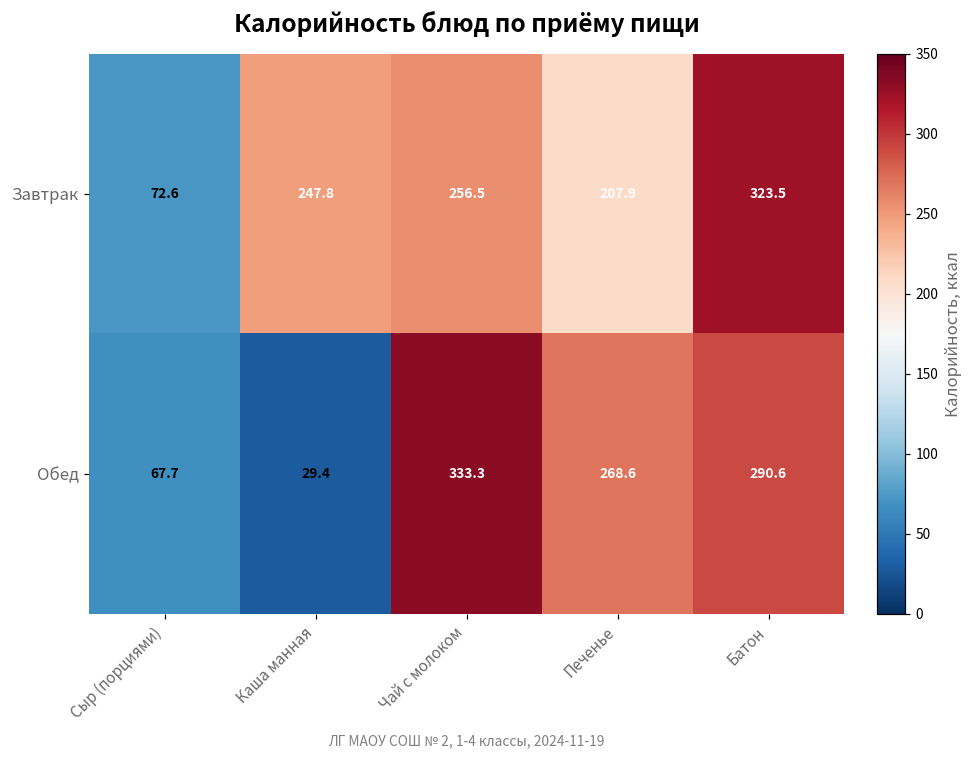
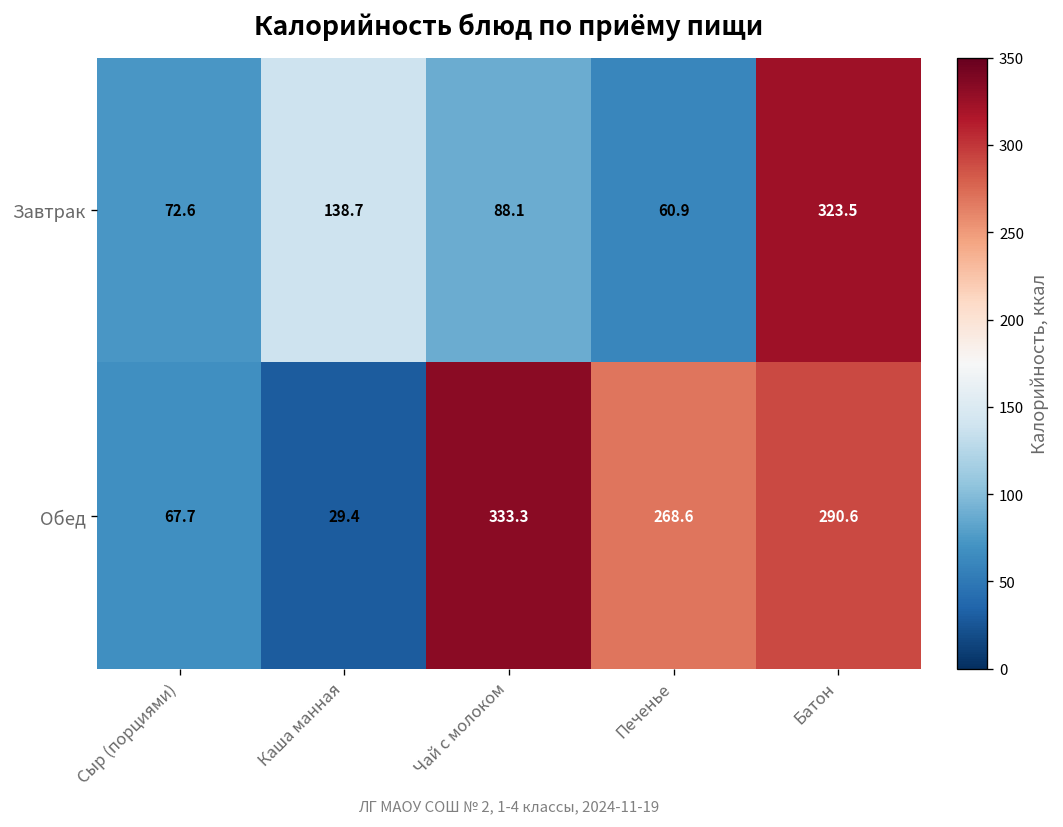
Завтрак, Каша манная: 247.8 -> 138.7
Завтрак, Чай с молоком: 256.5 -> 88.1
Завтрак, Печенье: 207.9 -> 60.9
